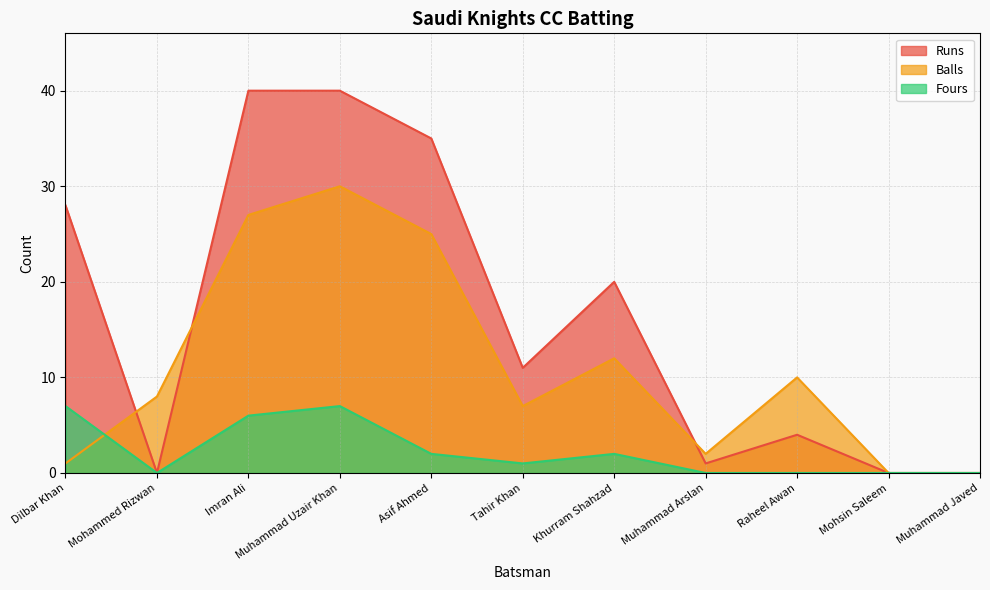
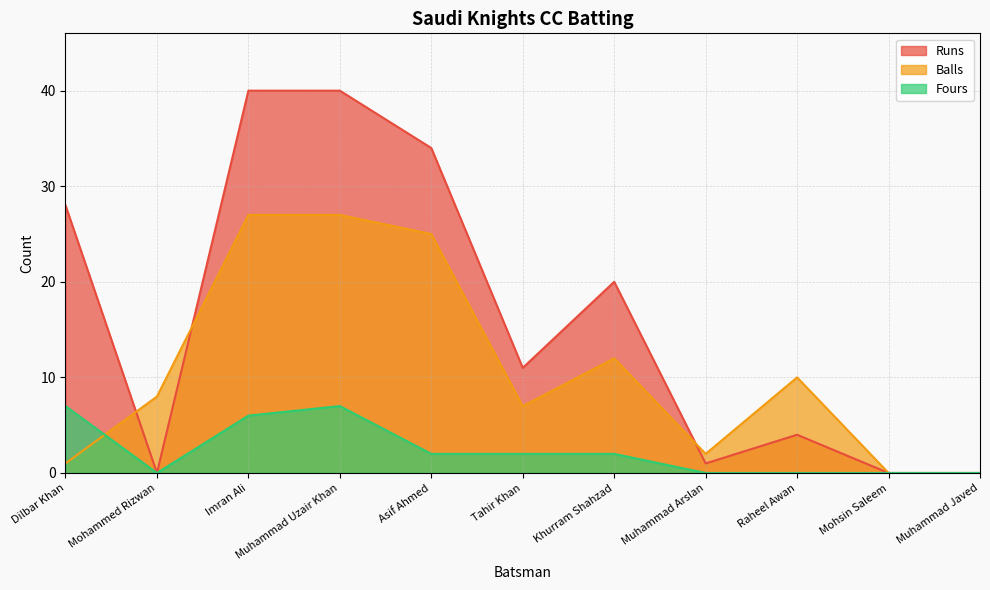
Balls, Muhammad Uzair Khan: 30 -> 27
Runs, Asif Ahmed: 35 -> 34
Fours, Tahir Khan: 1 -> 2
